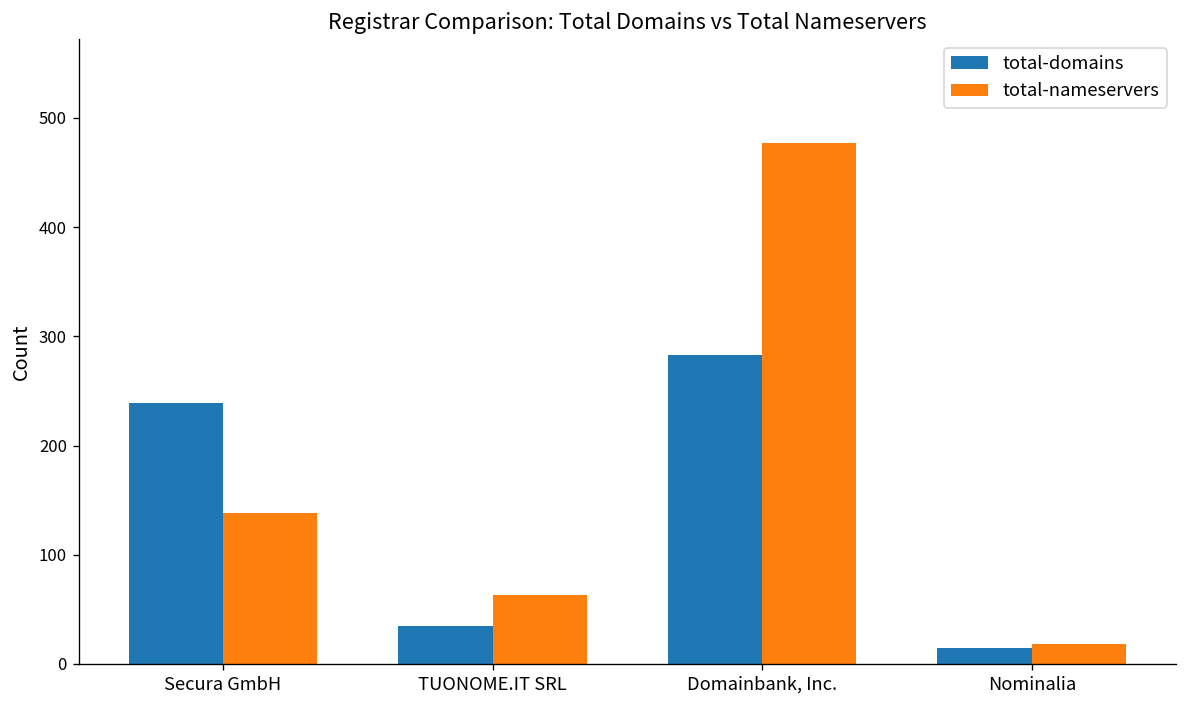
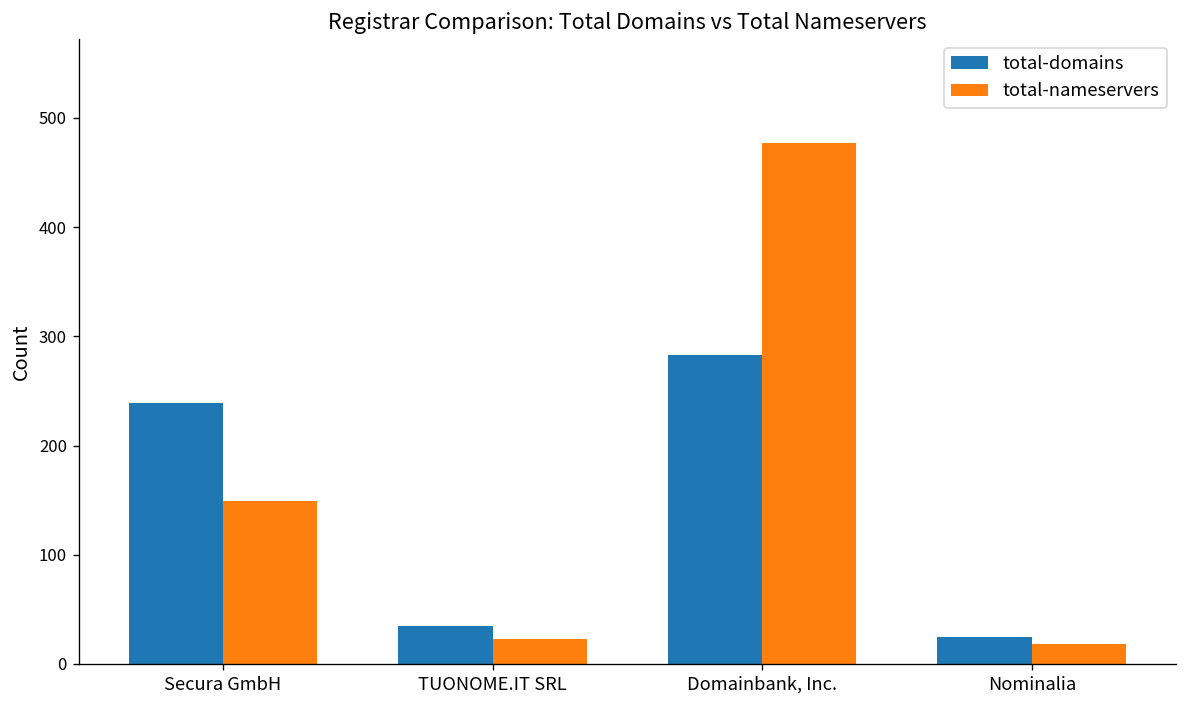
total-nameservers, Secura GmbH: 140 -> 150
total-nameservers, TUONOME.IT SRL: 60 -> 20
total-domains, Nominalia: 20 -> 30
